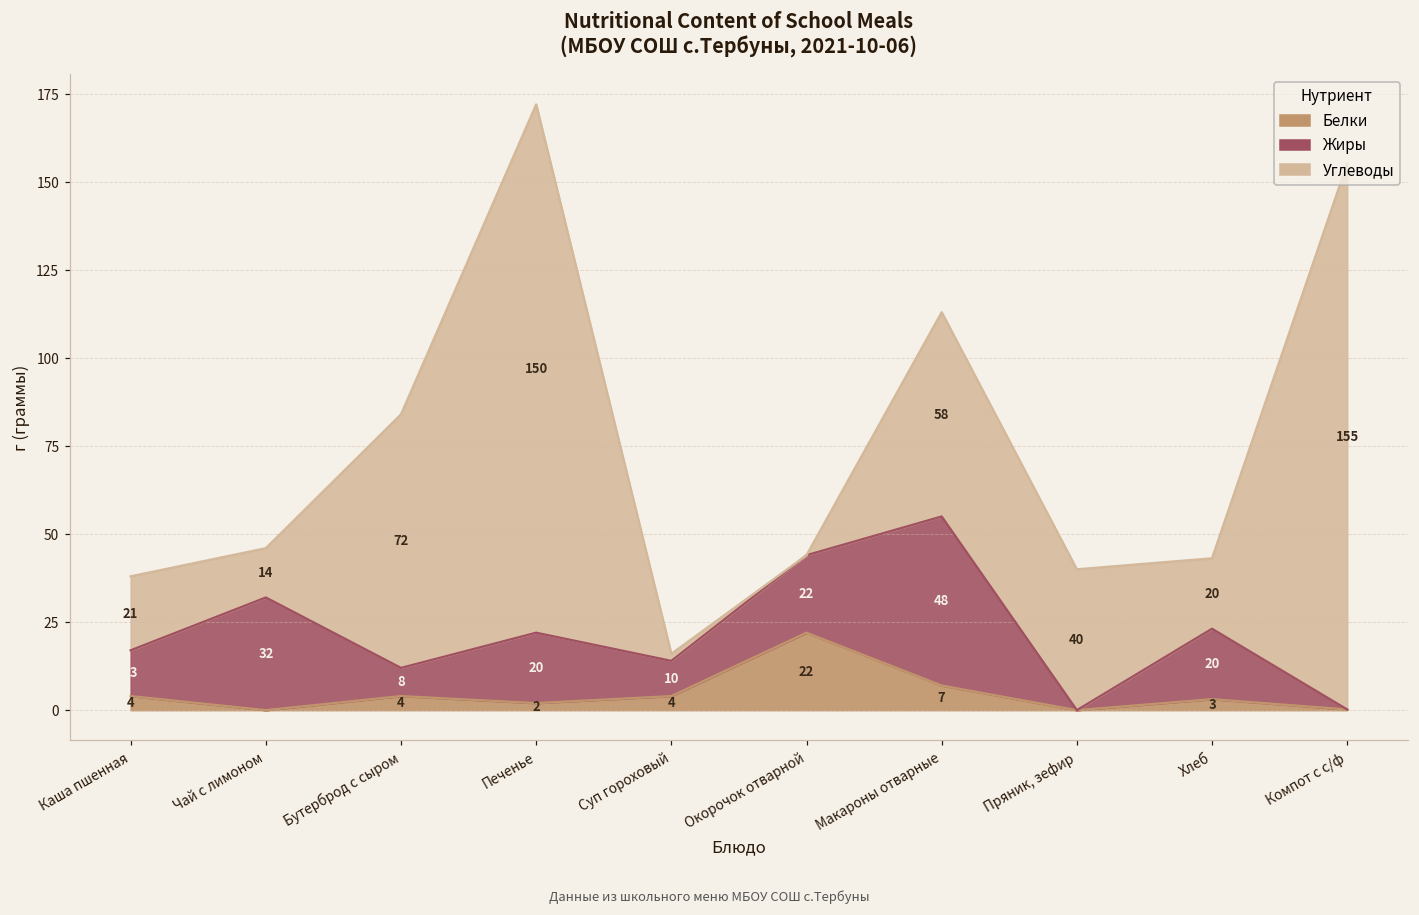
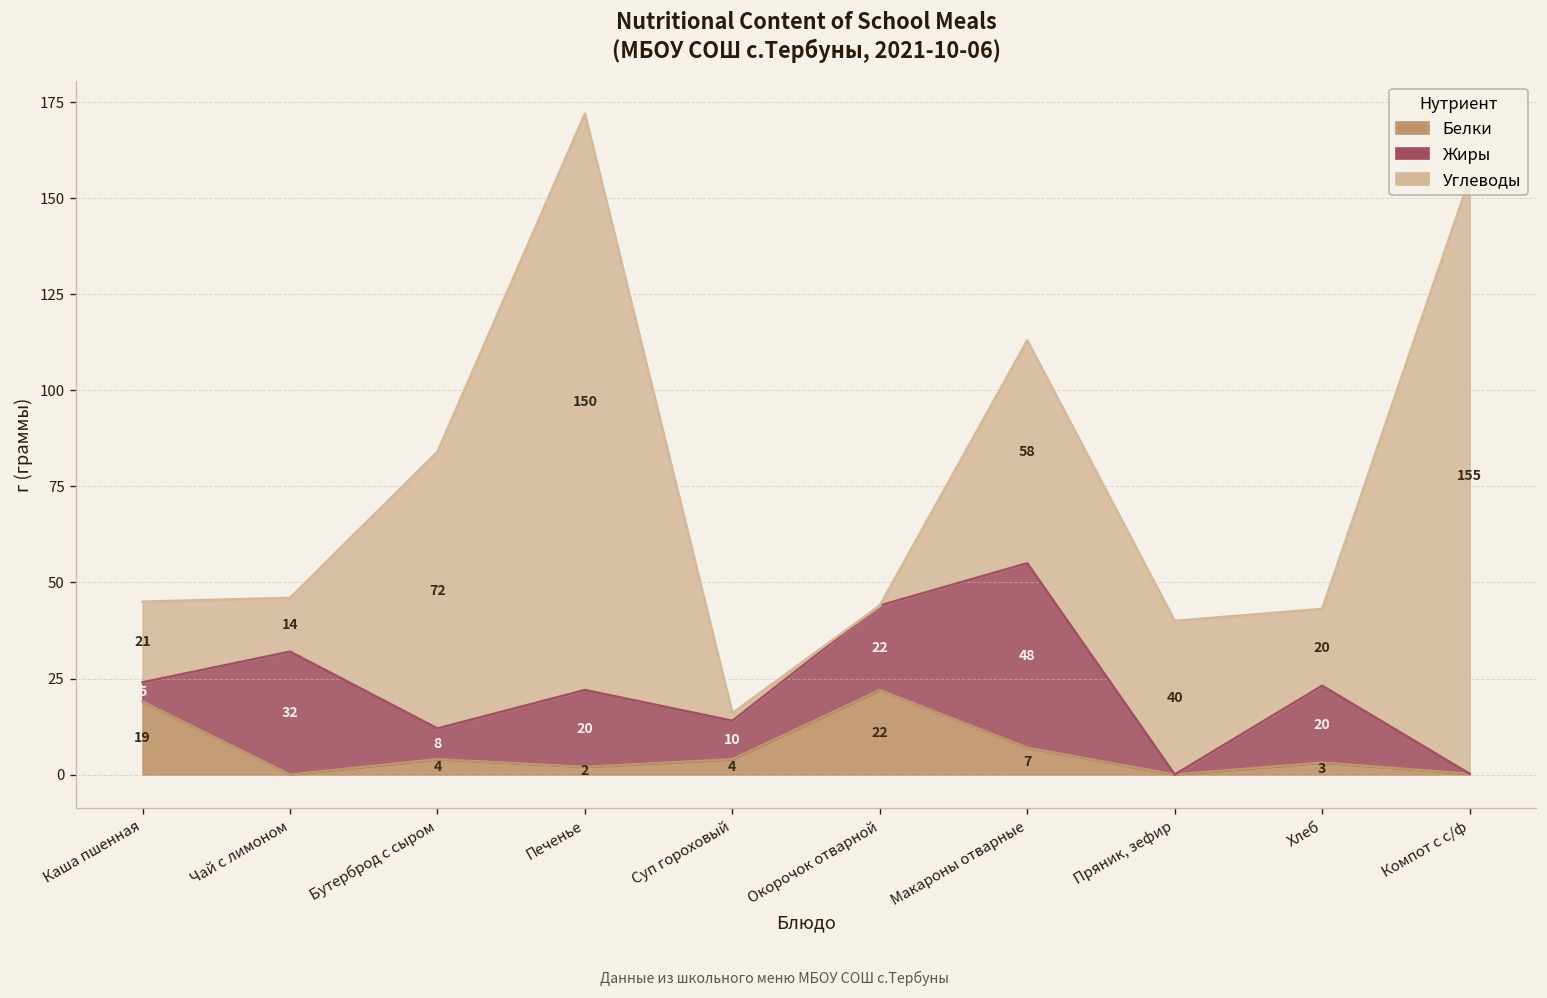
Белки, Каша пшенная: 4 -> 19
Жиры, Каша пшенная: 13 -> 5
